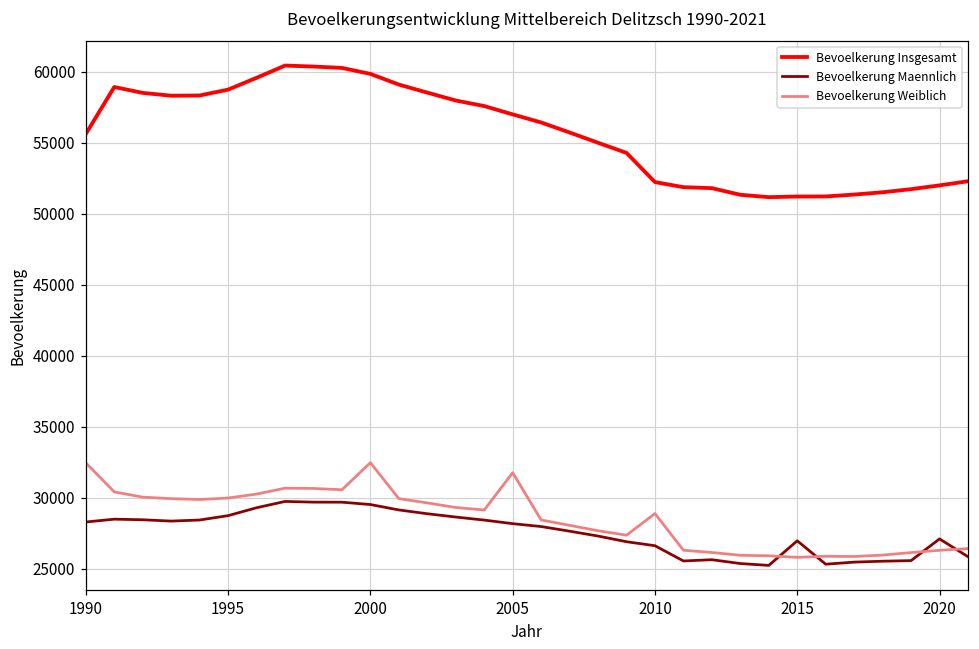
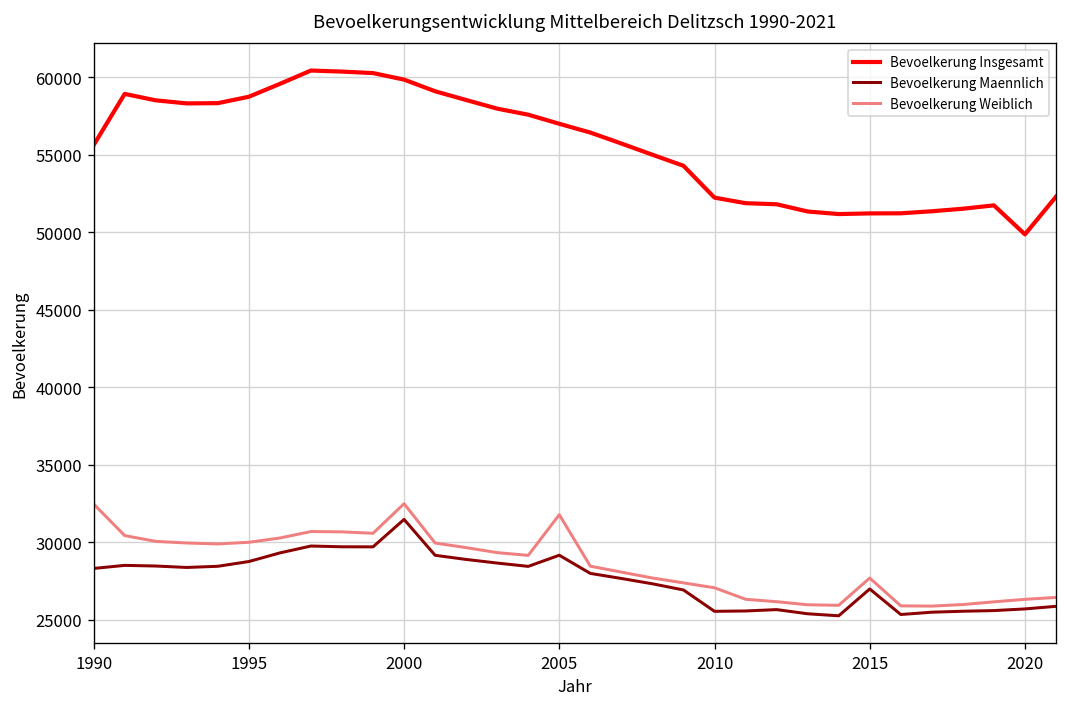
Bevoelkerung Maennlich, 2000: 29500 -> 31500
Bevoelkerung Maennlich, 2005: 28200 -> 29200
Bevoelkerung Maennlich, 2010: 26600 -> 25500
Bevoelkerung Weiblich, 2010: 28900 -> 27100
Bevoelkerung Weiblich, 2015: 25800 -> 27700
Bevoelkerung Insgesamt, 2020: 52000 -> 49900
Bevoelkerung Maennlich, 2020: 27100 -> 25700
